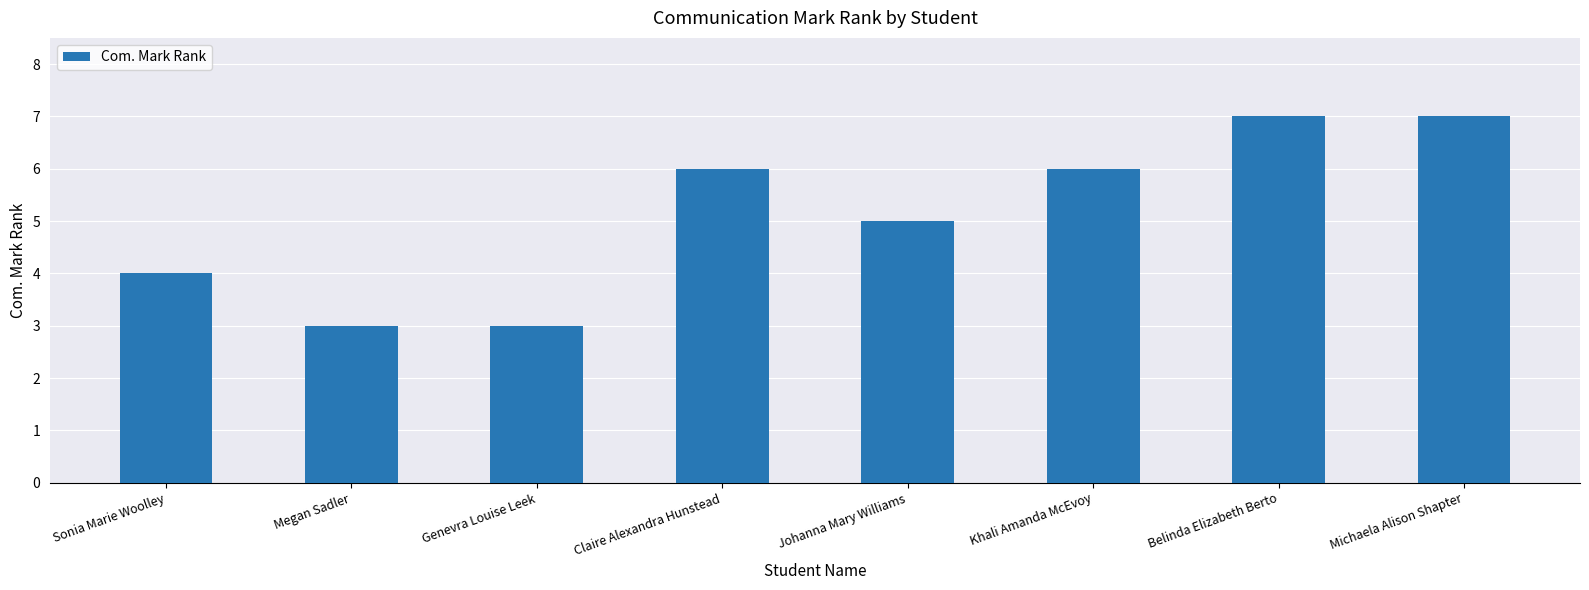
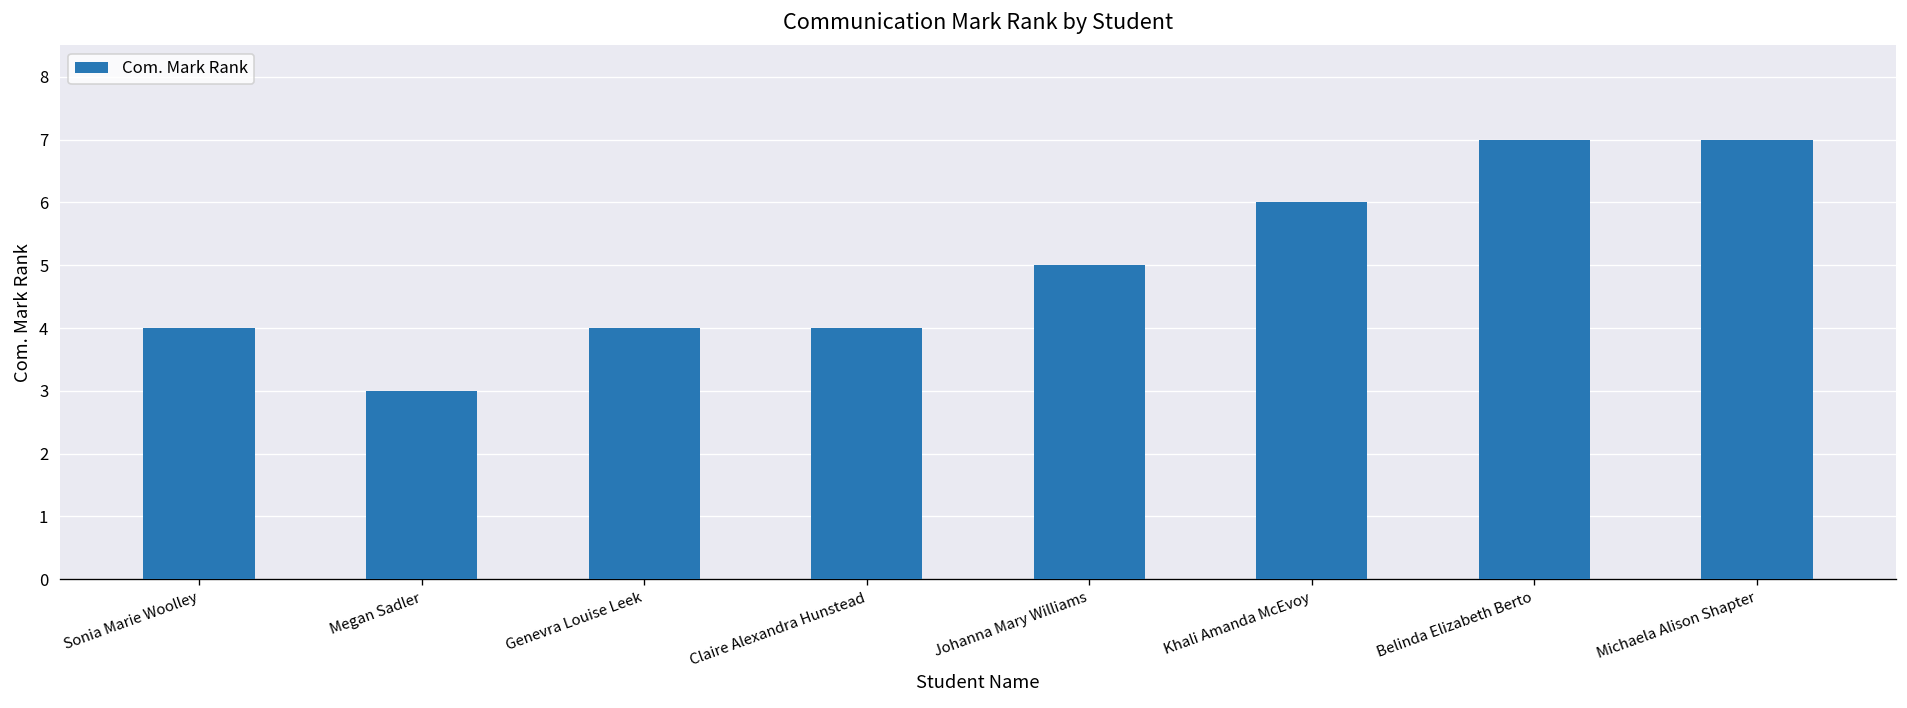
Genevra Louise Leek: 3 -> 4
Claire Alexandra Hunstead: 6 -> 4
